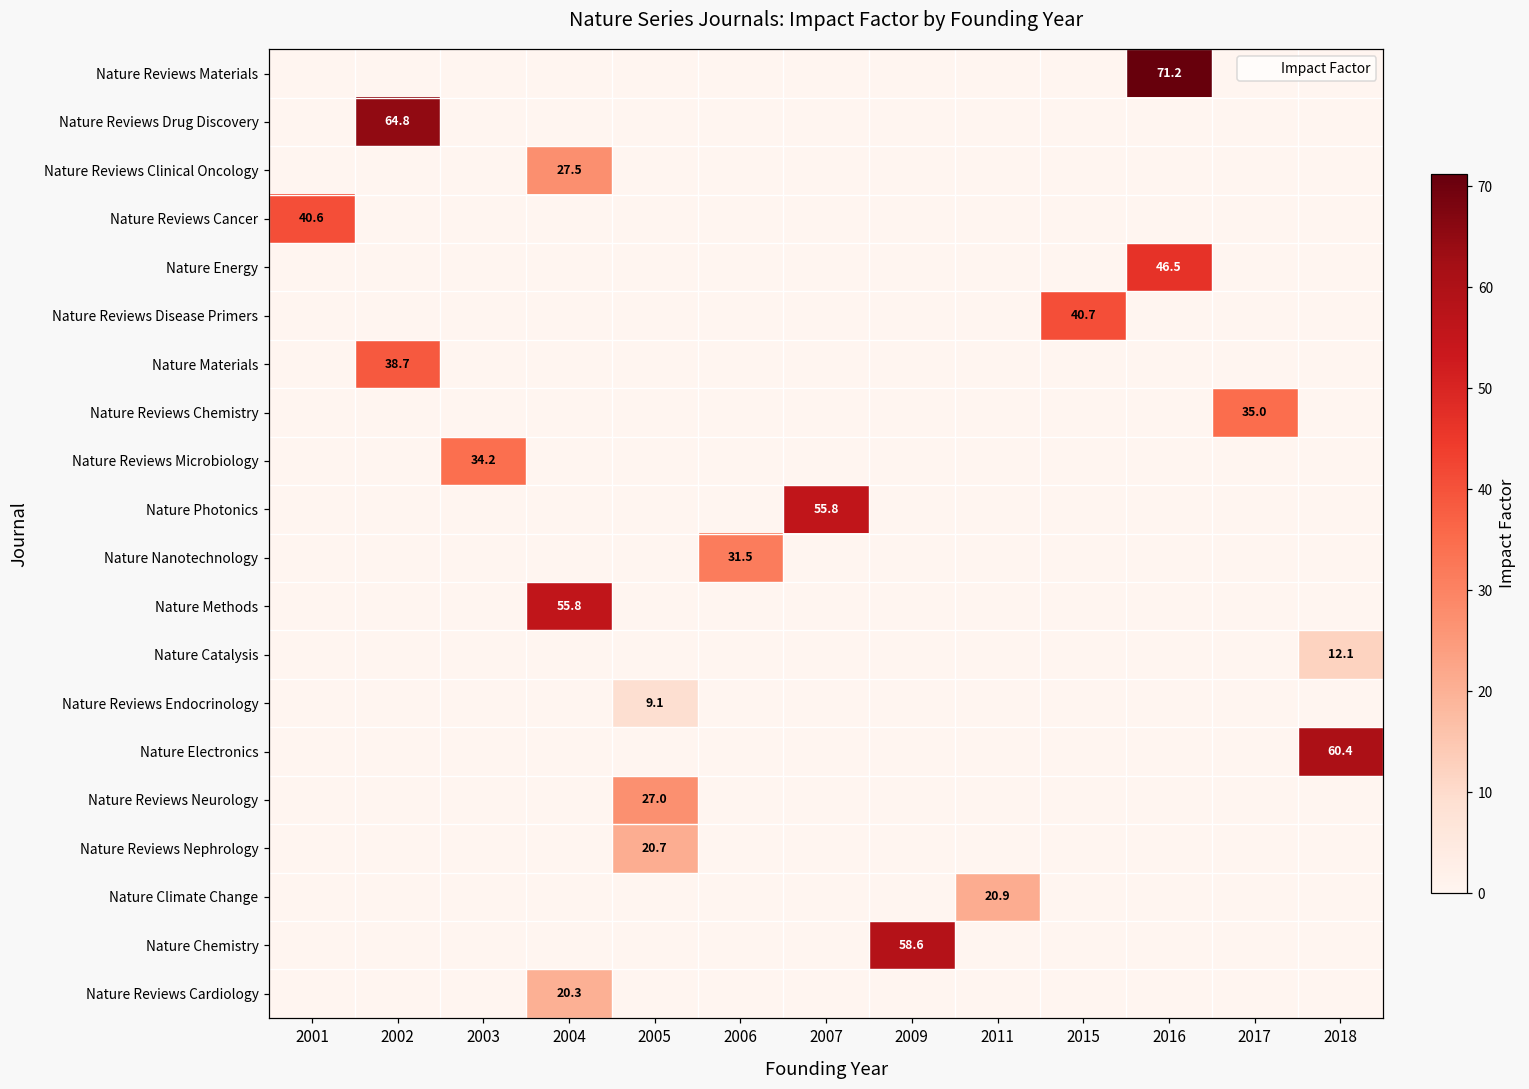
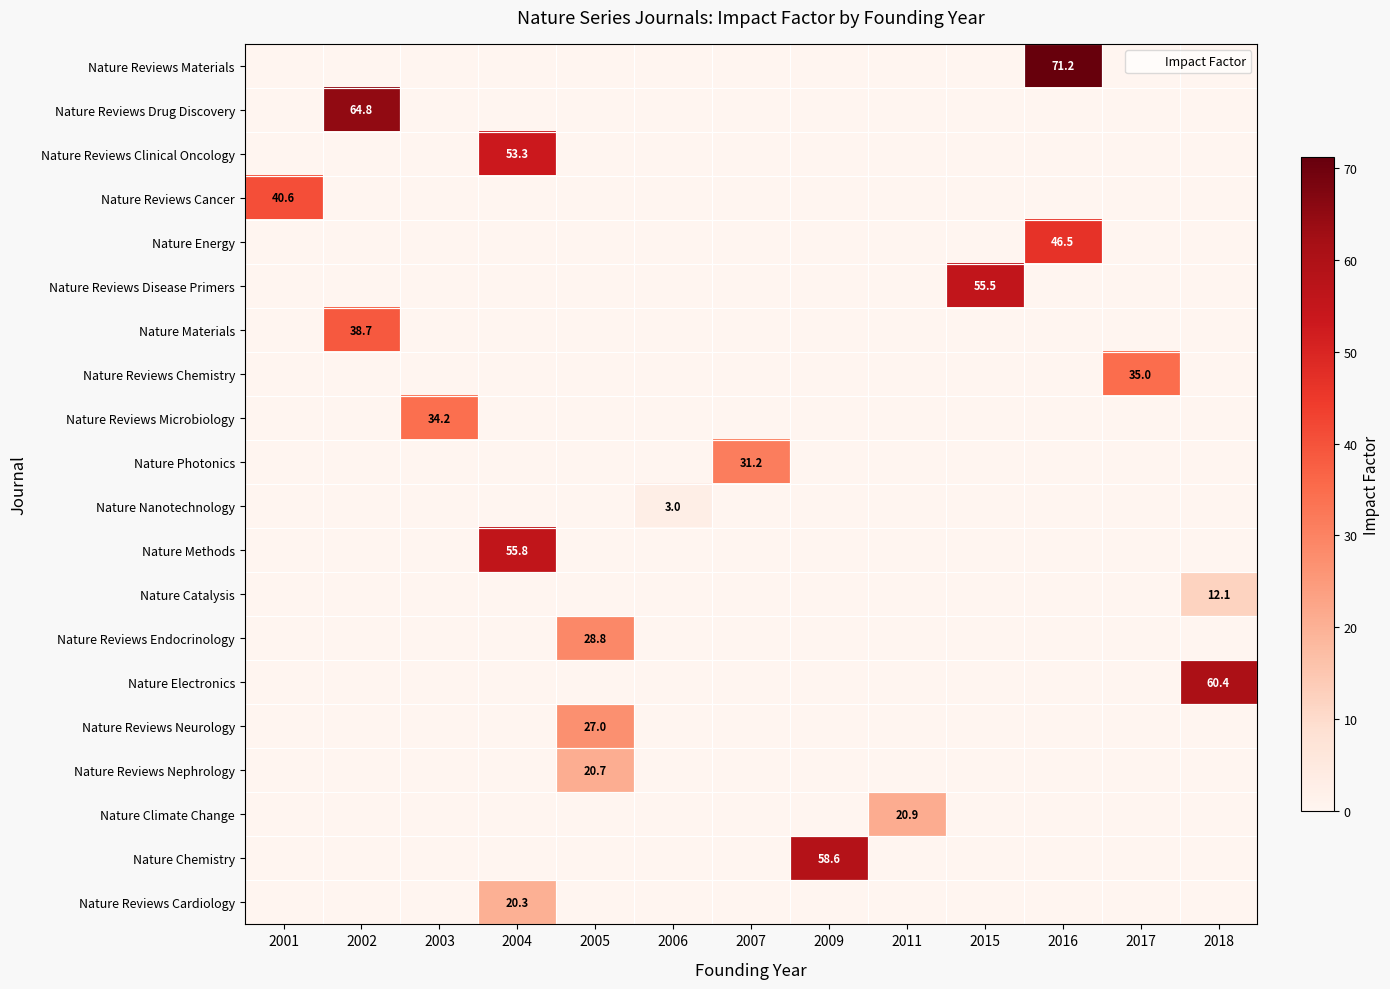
Nature Reviews Clinical Oncology, 2004: 27.5 -> 53.3
Nature Reviews Disease Primers, 2015: 40.7 -> 55.5
Nature Photonics, 2007: 55.8 -> 31.2
Nature Nanotechnology, 2006: 31.5 -> 3.0
Nature Reviews Endocrinology, 2005: 9.1 -> 28.8
